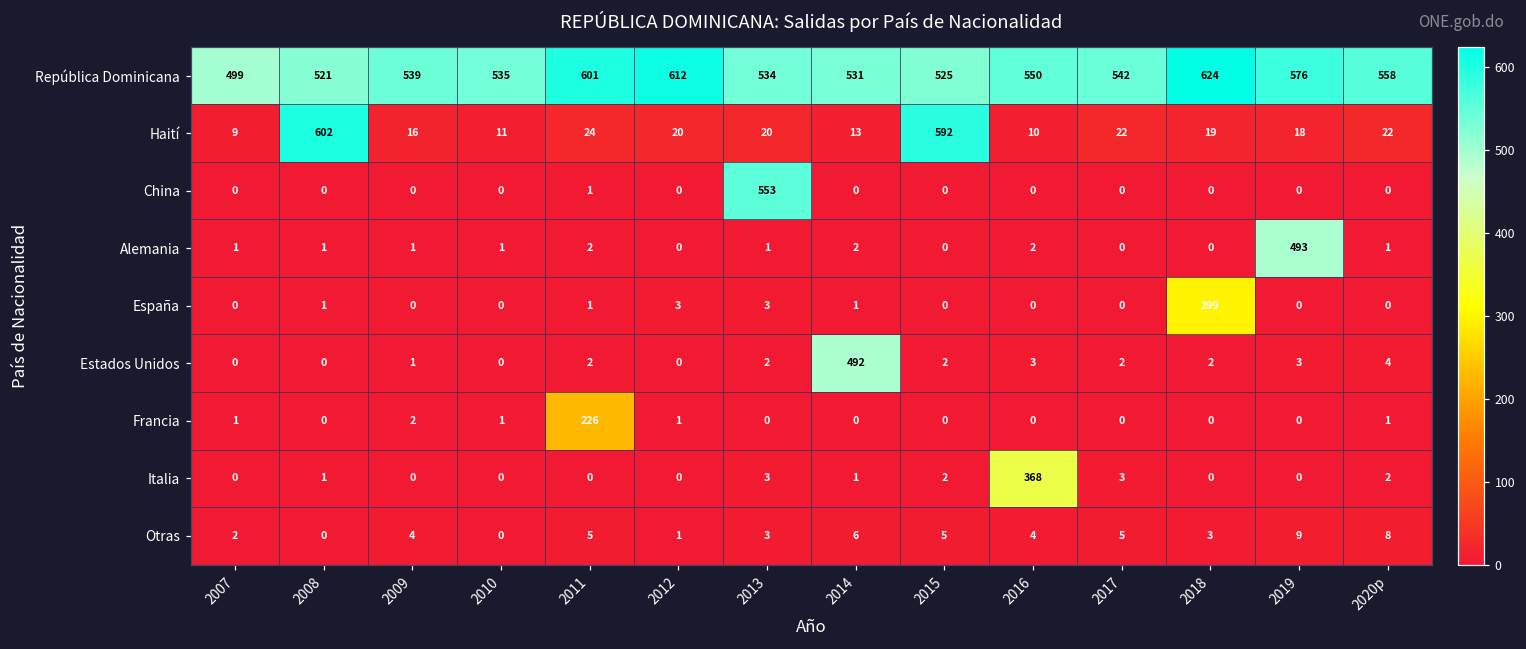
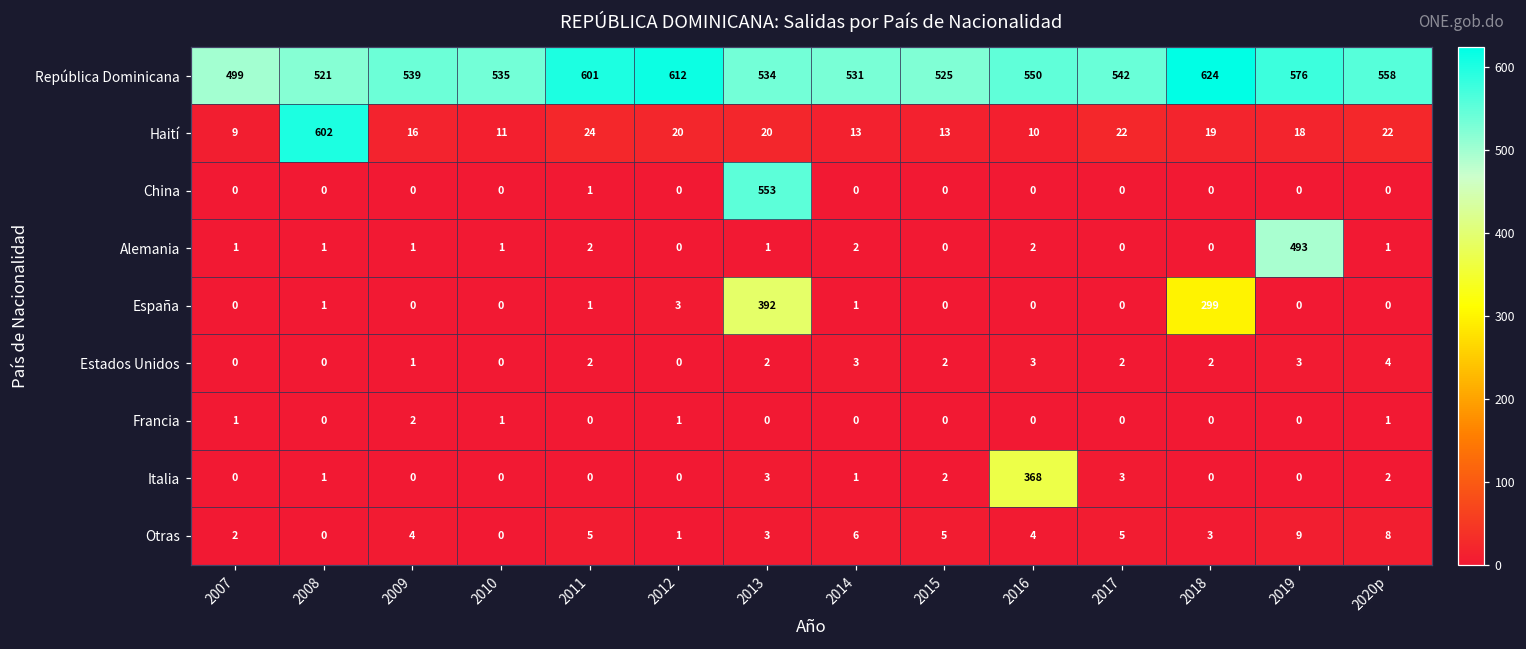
Haití, 2015: 592 -> 13
España, 2013: 3 -> 392
Estados Unidos, 2014: 492 -> 3
Francia, 2011: 226 -> 0
